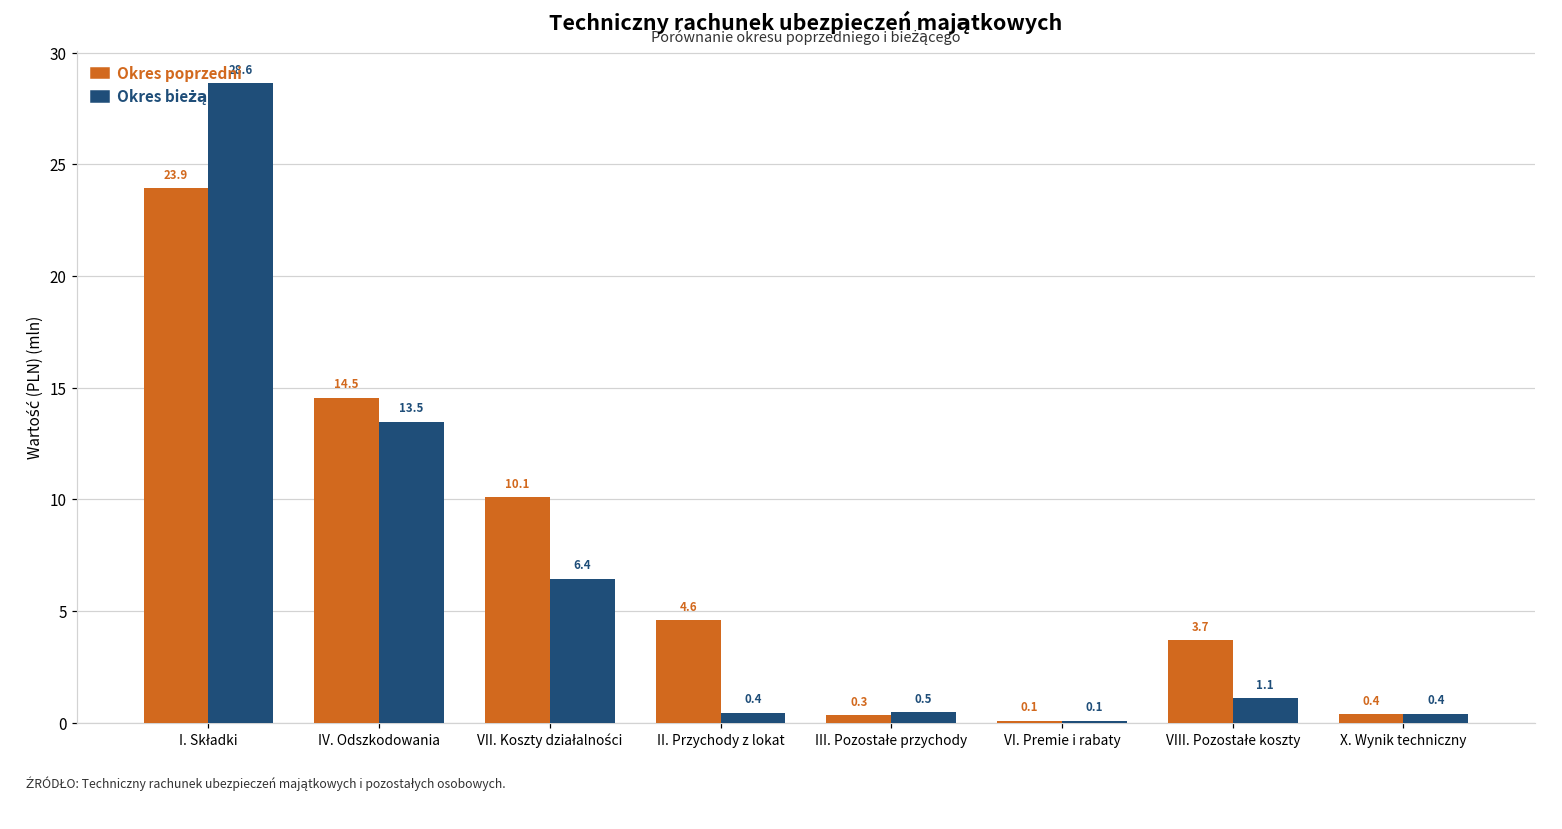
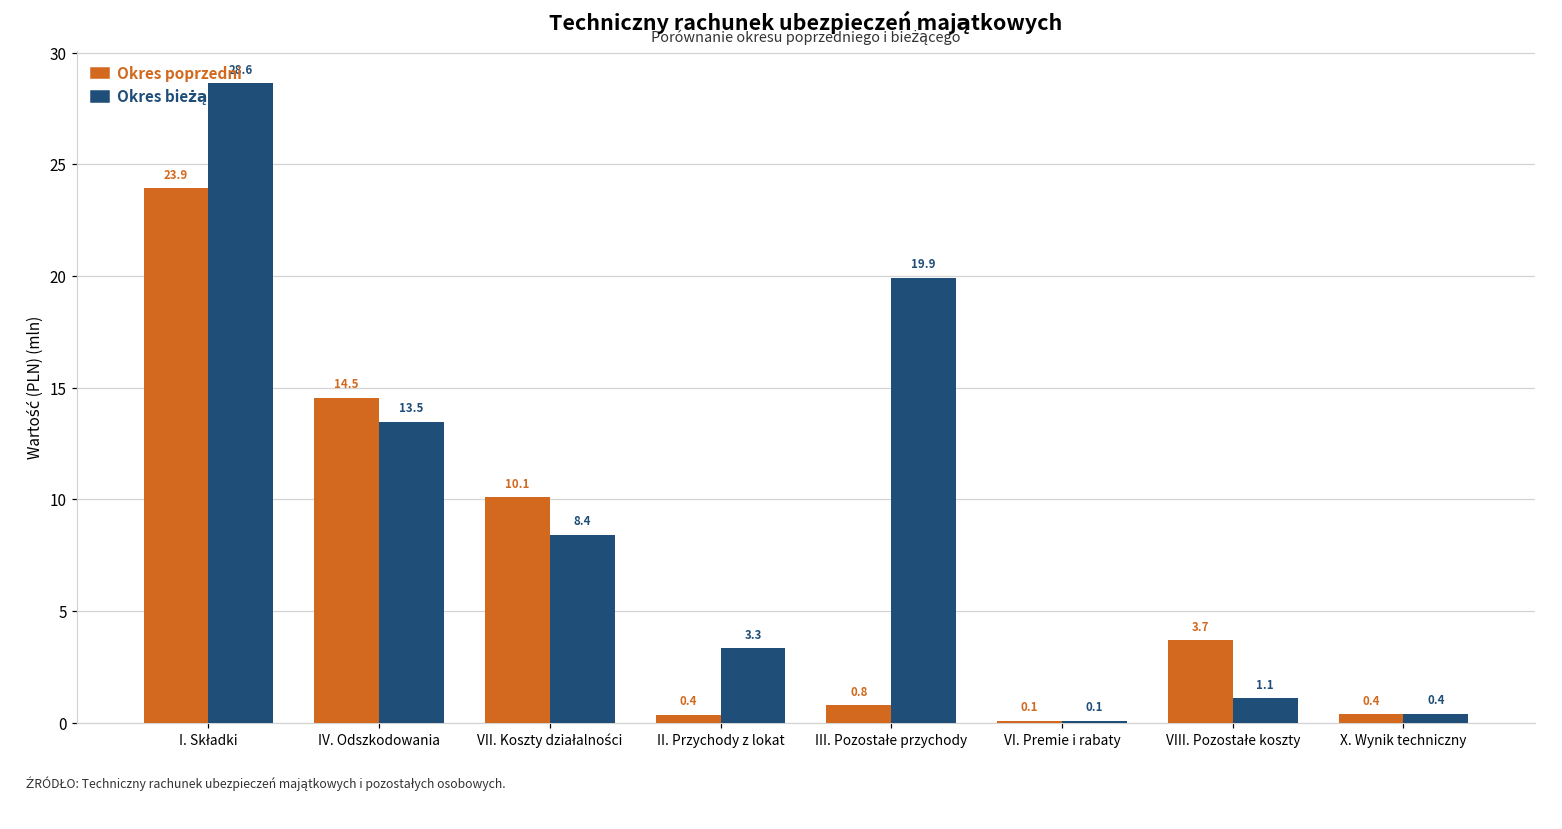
Okres bieżący, VII. Koszty działalności: 6.4 -> 8.4
Okres poprzedni, II. Przychody z lokat: 4.6 -> 0.4
Okres bieżący, II. Przychody z lokat: 0.4 -> 3.3
Okres poprzedni, III. Pozostałe przychody: 0.3 -> 0.8
Okres bieżący, III. Pozostałe przychody: 0.5 -> 19.9
